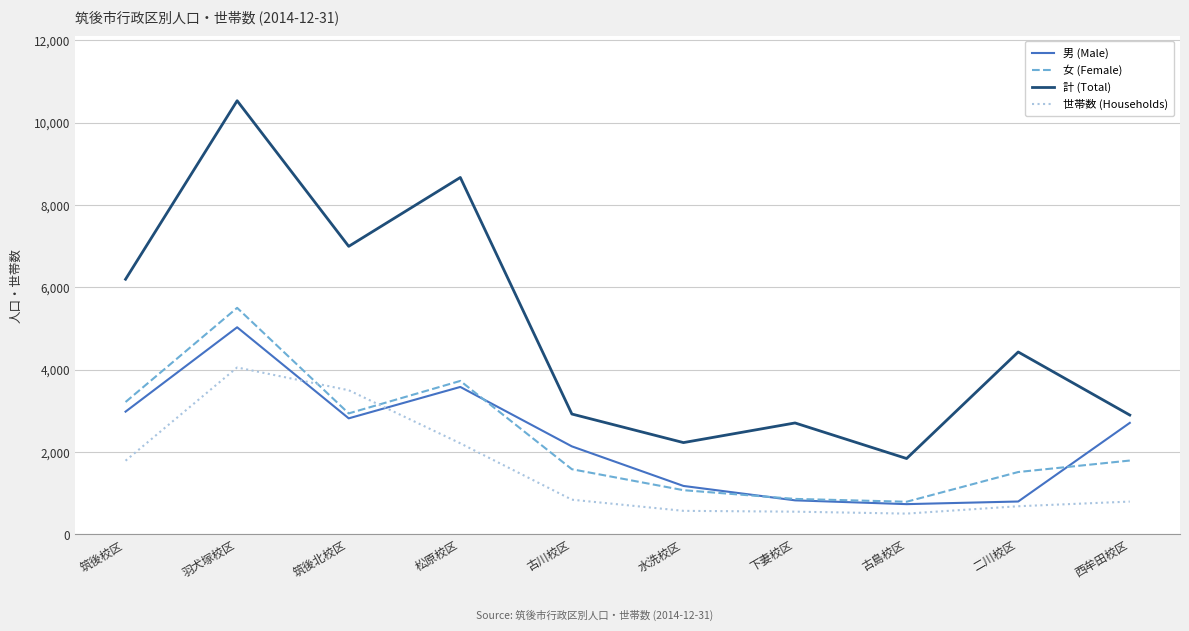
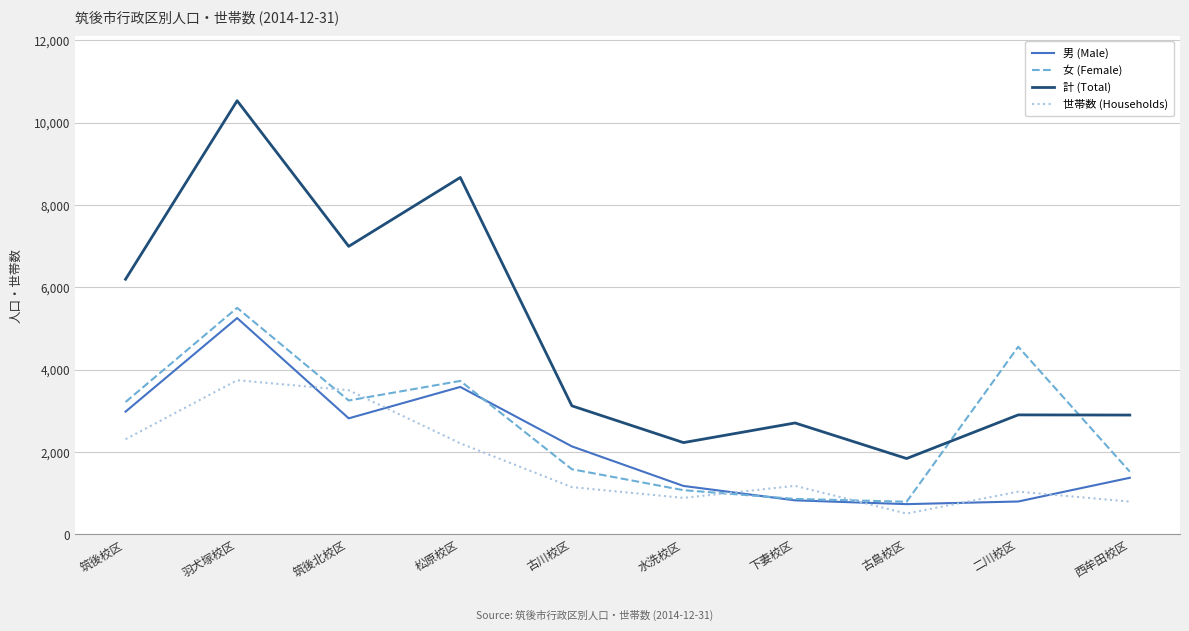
世帯数 (Households), 筑後校区: 1,800 -> 2,300
男 (Male), 羽犬塚校区: 5,000 -> 5,300
世帯数 (Households), 羽犬塚校区: 4,100 -> 3,700
女 (Female), 筑後北校区: 2,900 -> 3,300
計 (Total), 古川校区: 2,900 -> 3,100
世帯数 (Households), 古川校区: 800 -> 1,100
世帯数 (Households), 水洗校区: 600 -> 900
世帯数 (Households), 下妻校区: 600 -> 1,200
女 (Female), 二川校区: 1,500 -> 4,600
計 (Total), 二川校区: 4,400 -> 2,900
世帯数 (Households), 二川校区: 700 -> 1,000
男 (Male), 西牟田校区: 2,700 -> 1,400
女 (Female), 西牟田校区: 1,800 -> 1,500
